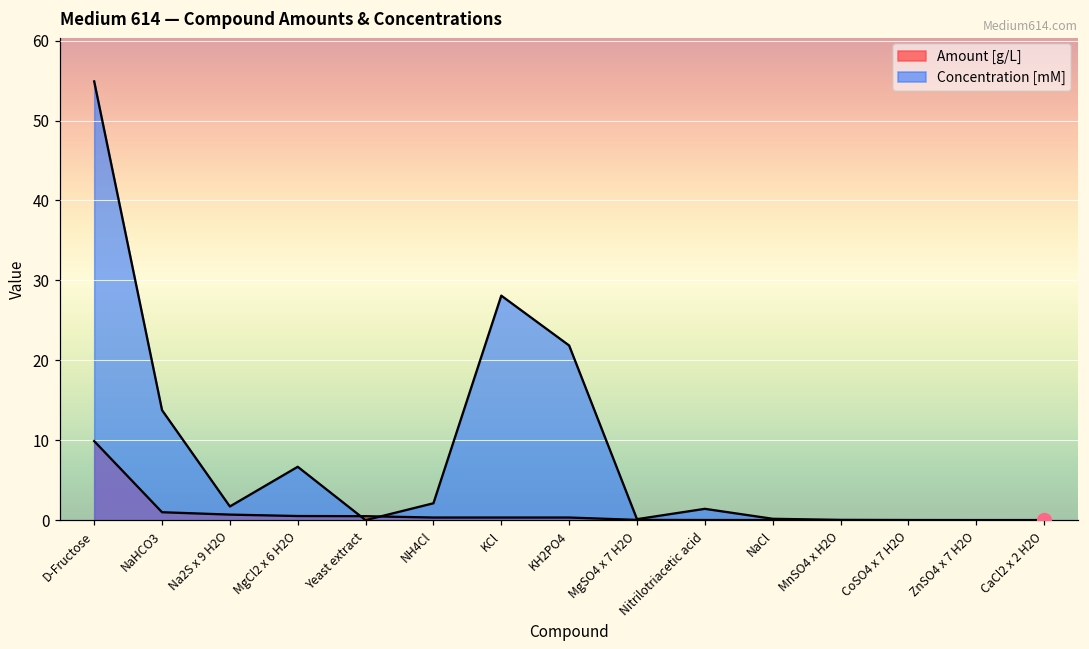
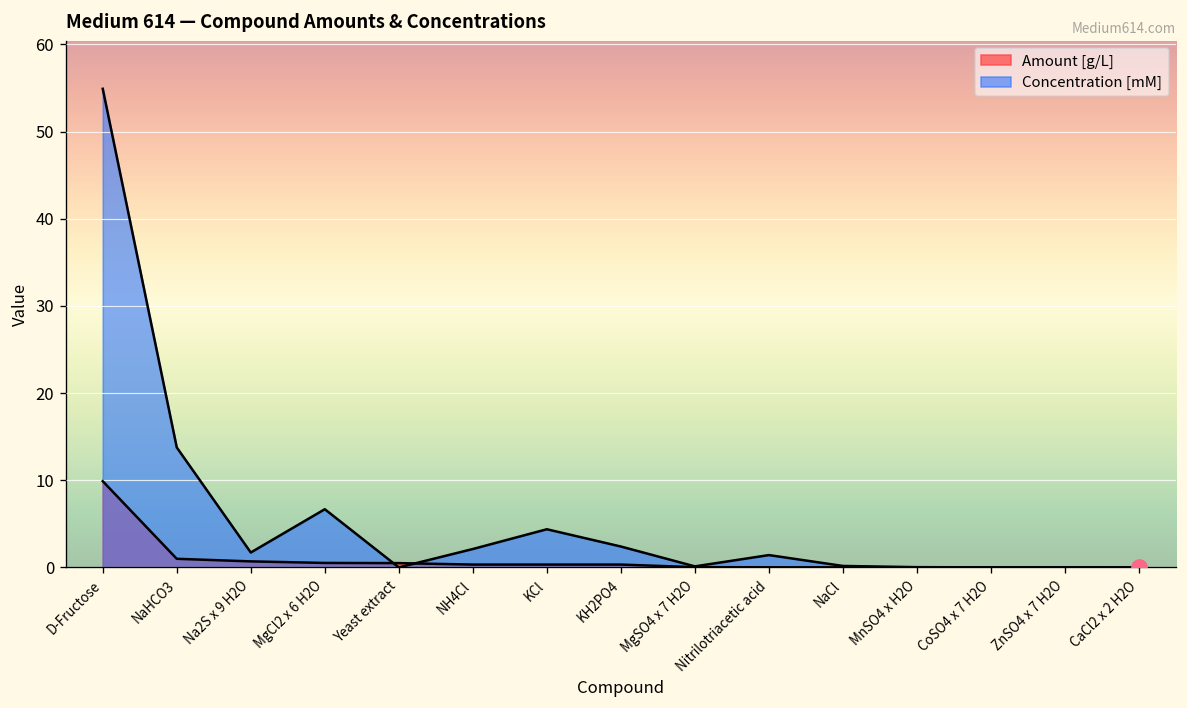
Concentration [mM], KCl: 28 -> 4
Concentration [mM], KH2PO4: 22 -> 2
